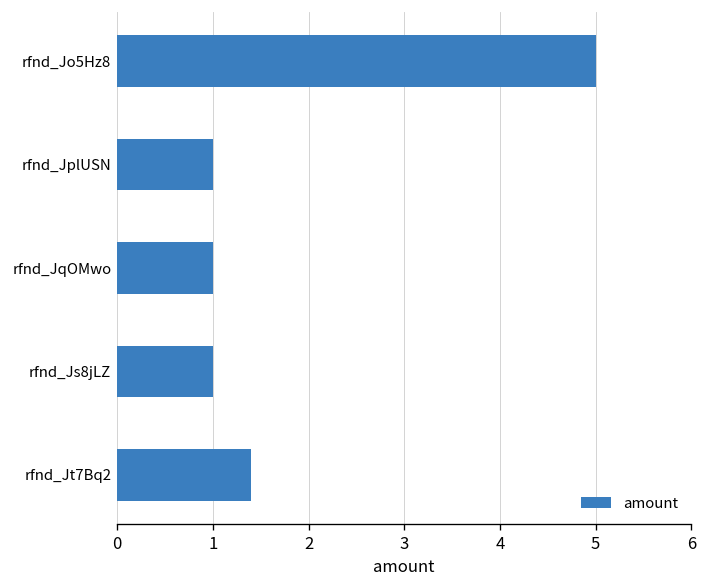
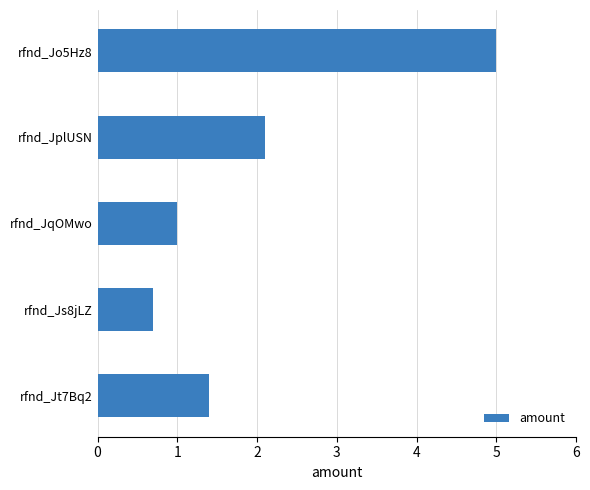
rfnd_JplUSN: 1.0 -> 2.1
rfnd_Js8jLZ: 1.0 -> 0.7
